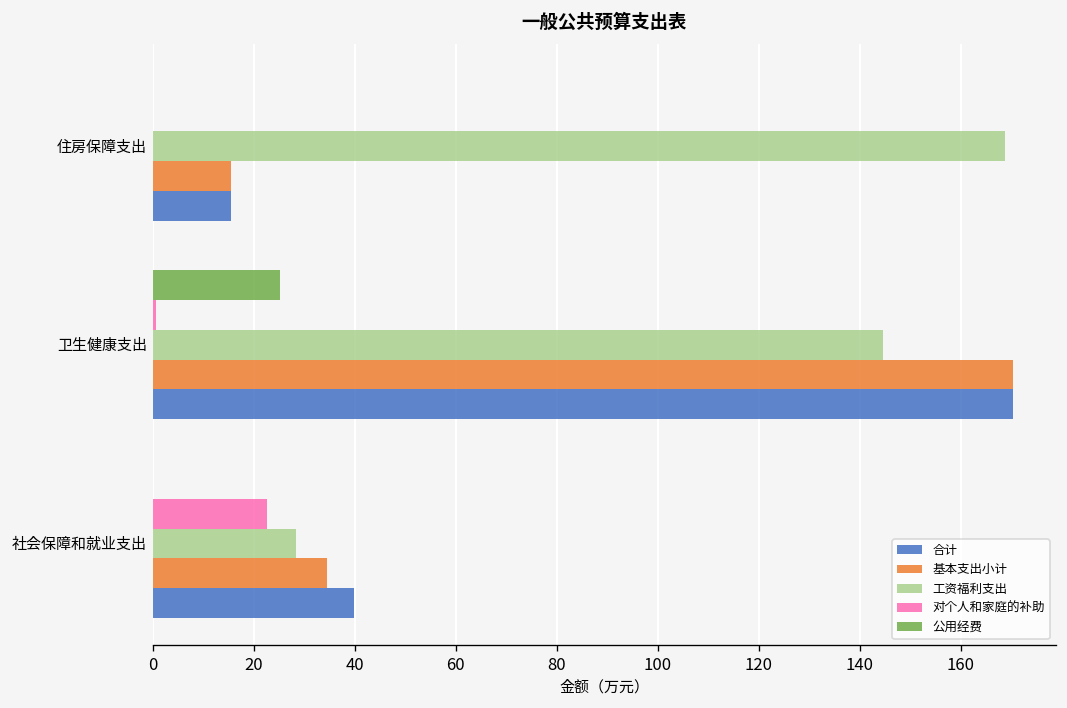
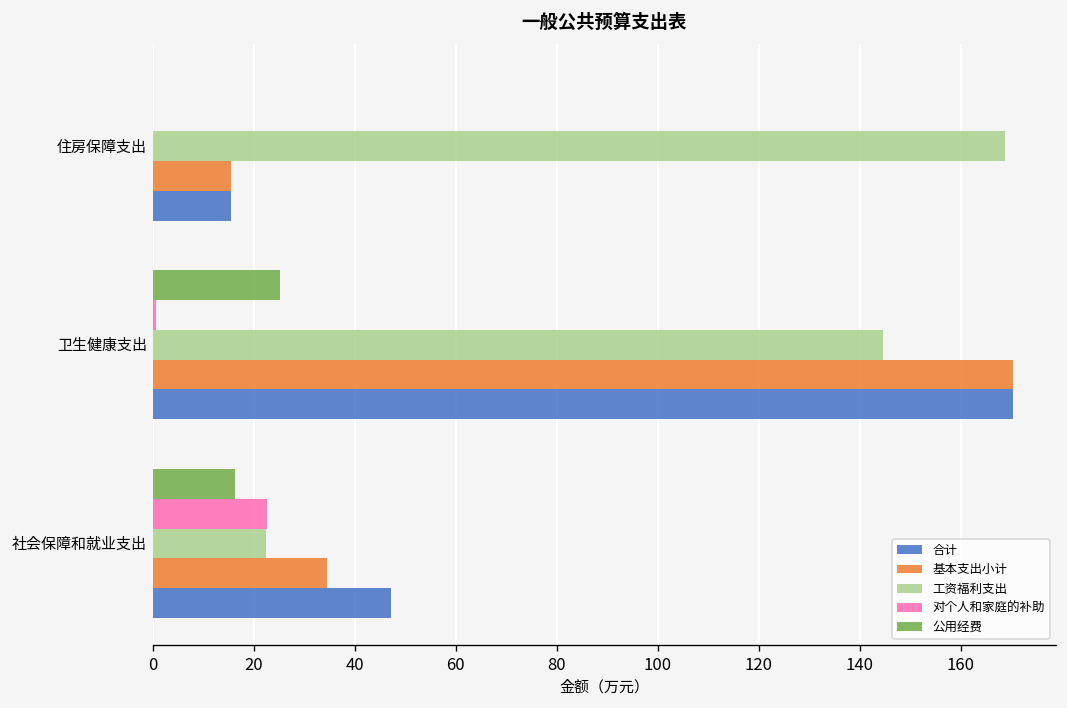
公用经费, 社会保障和就业支出: 0 -> 16
工资福利支出, 社会保障和就业支出: 28 -> 22
合计, 社会保障和就业支出: 40 -> 47
